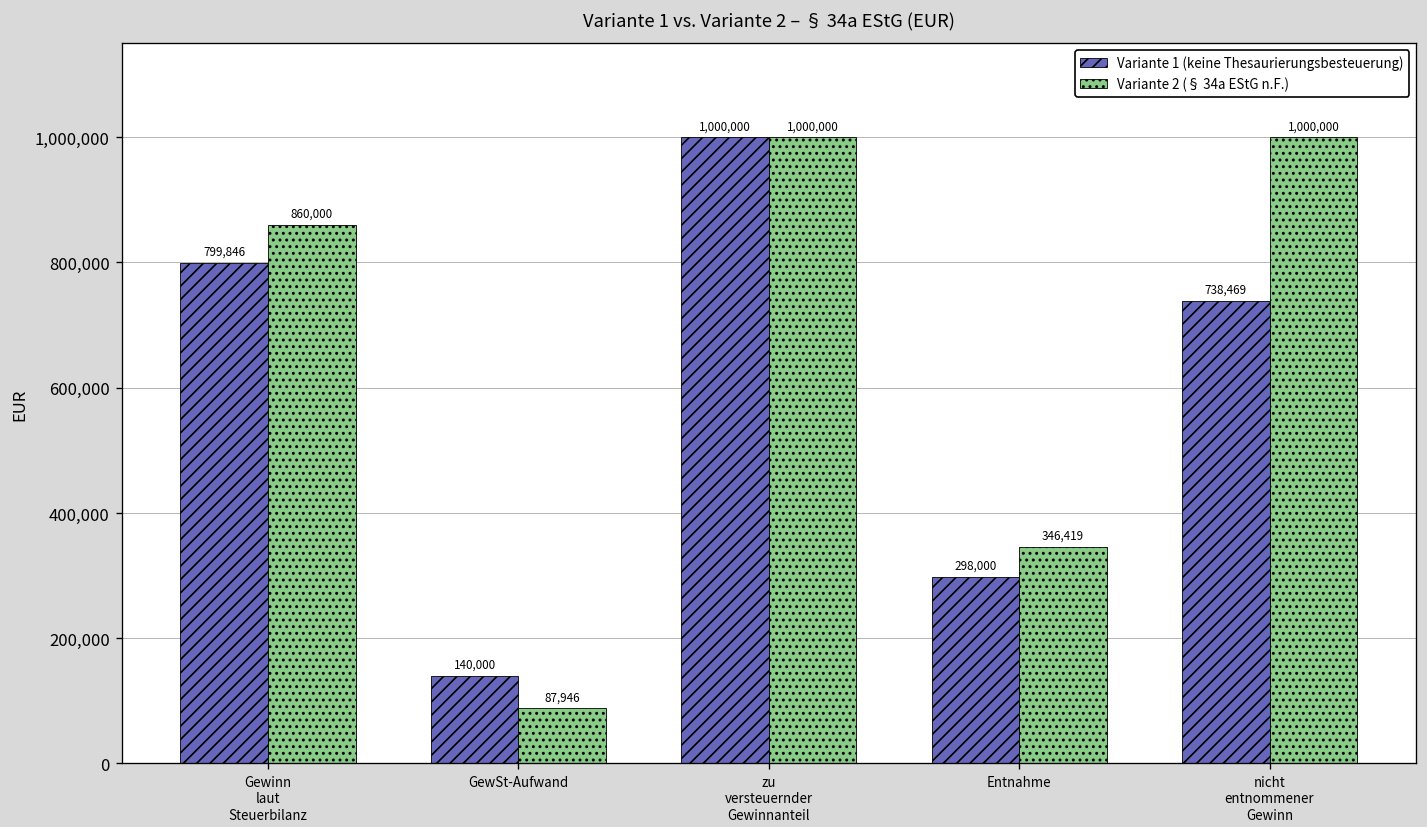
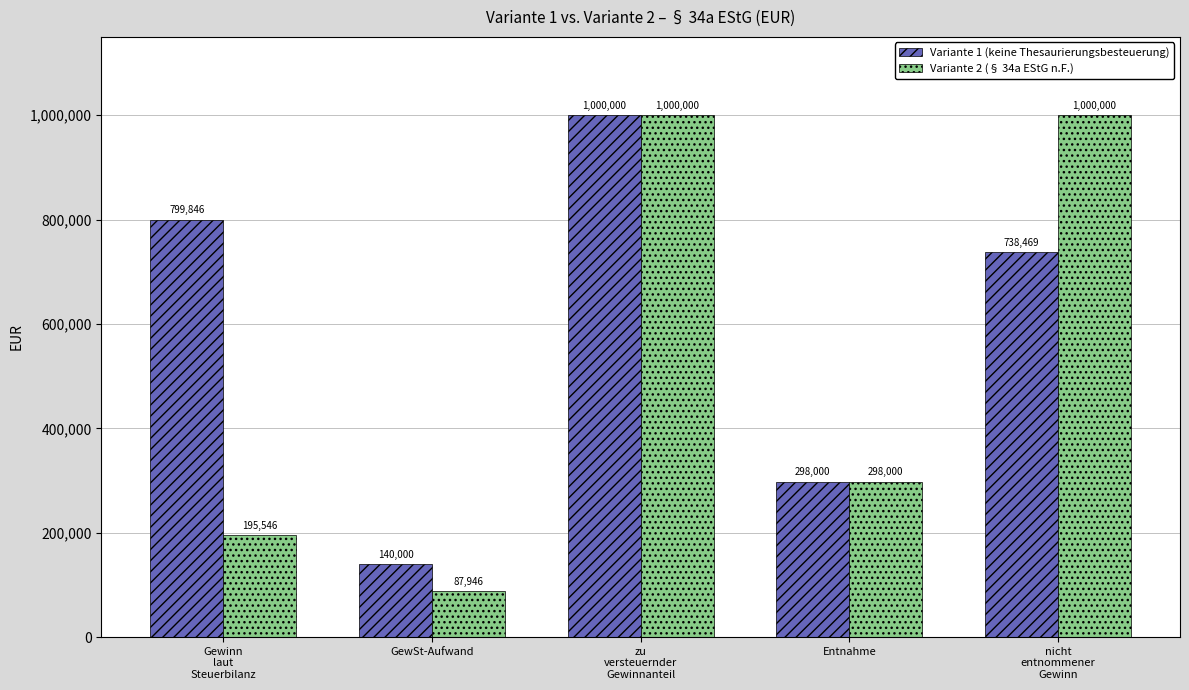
Variante 2 (§ 34a EStG n.F.), Gewinn laut Steuerbilanz: 860,000 -> 195,546
Variante 2 (§ 34a EStG n.F.), Entnahme: 346,419 -> 298,000
